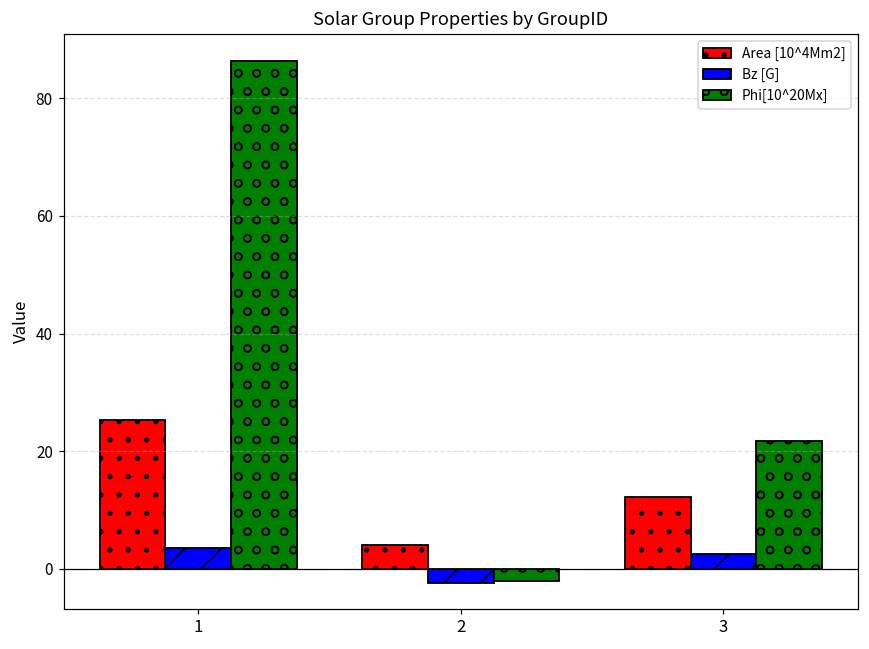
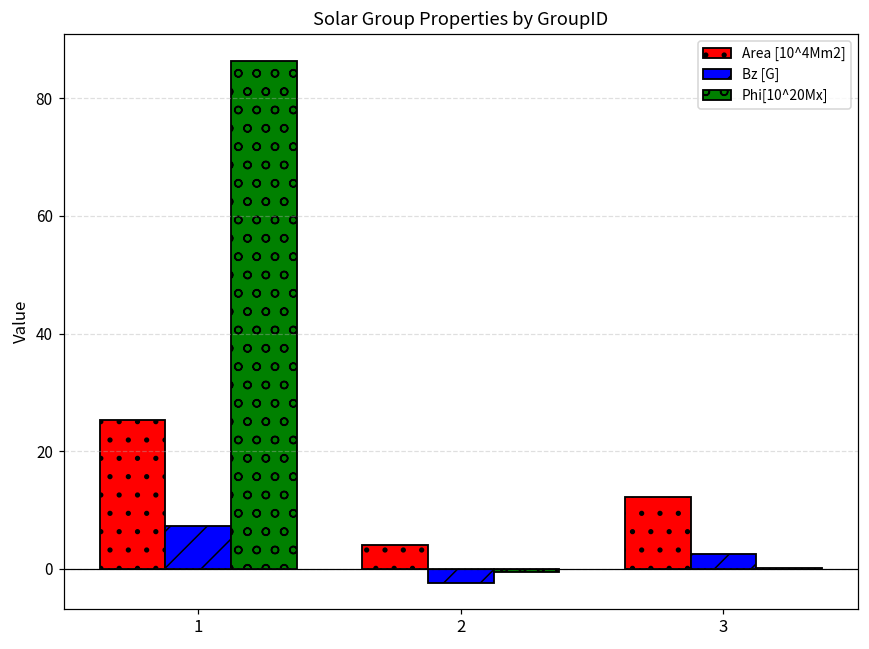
Bz [G], 1: 4 -> 7
Phi[10^20Mx], 2: -2 -> 0
Phi[10^20Mx], 3: 22 -> 0
